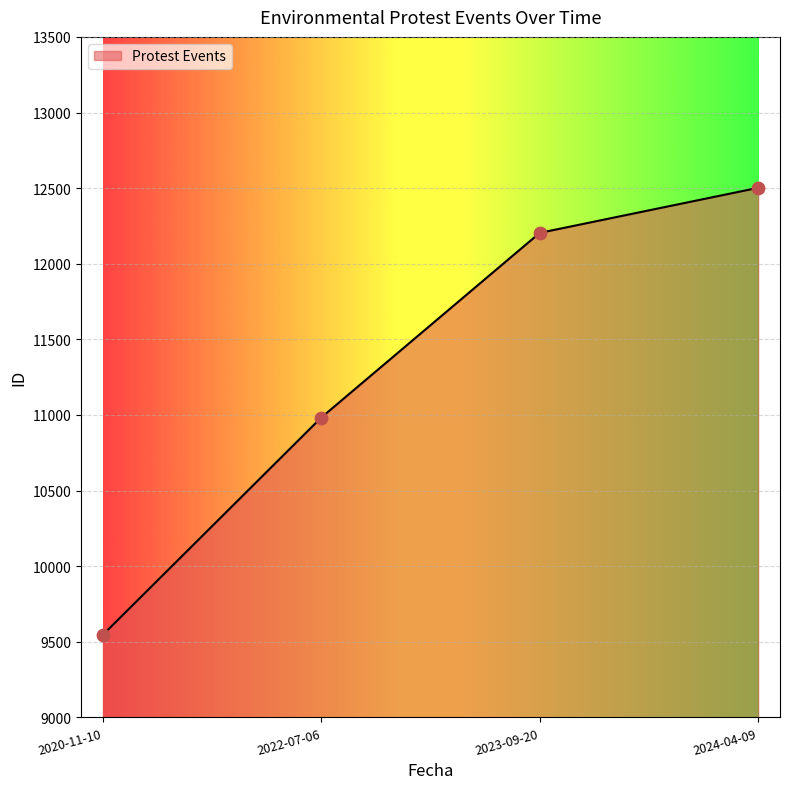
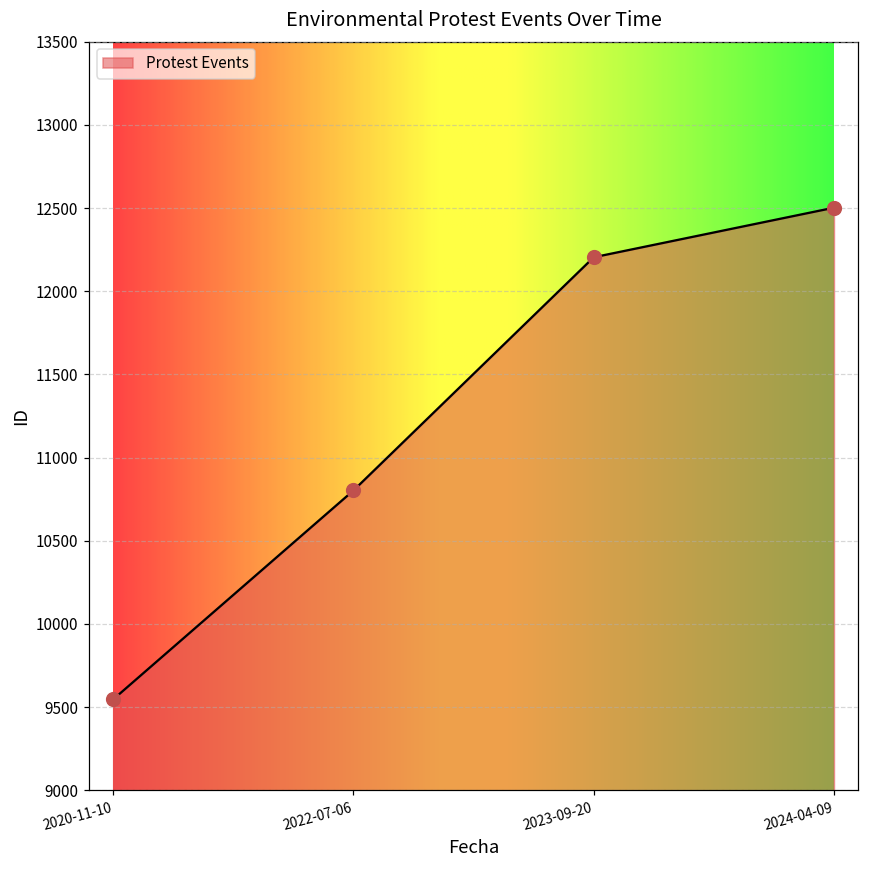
2022-07-06: 10980 -> 10800
